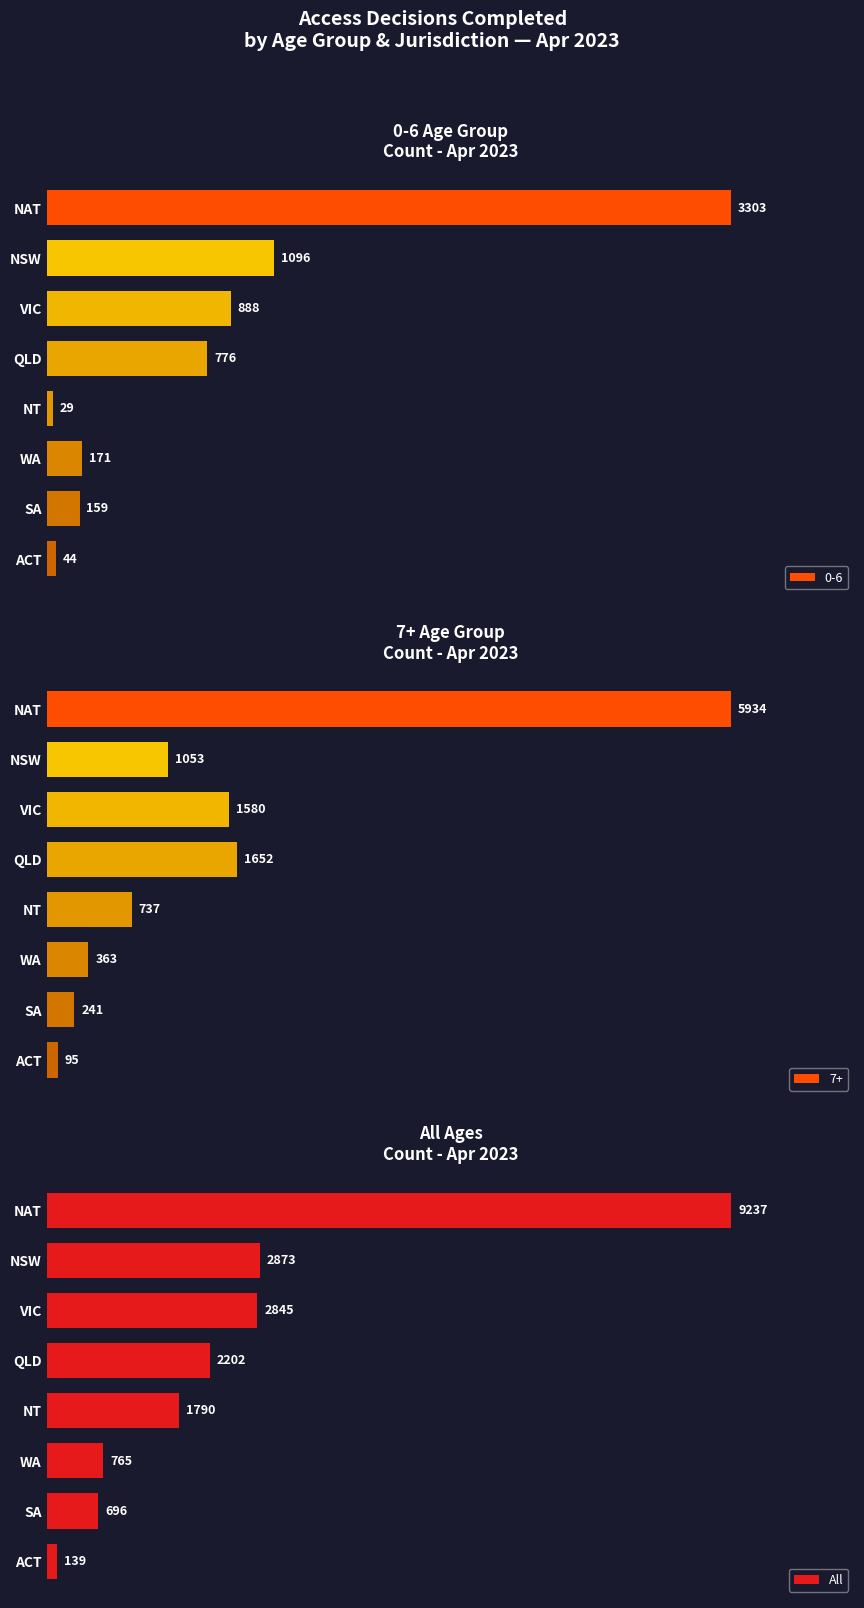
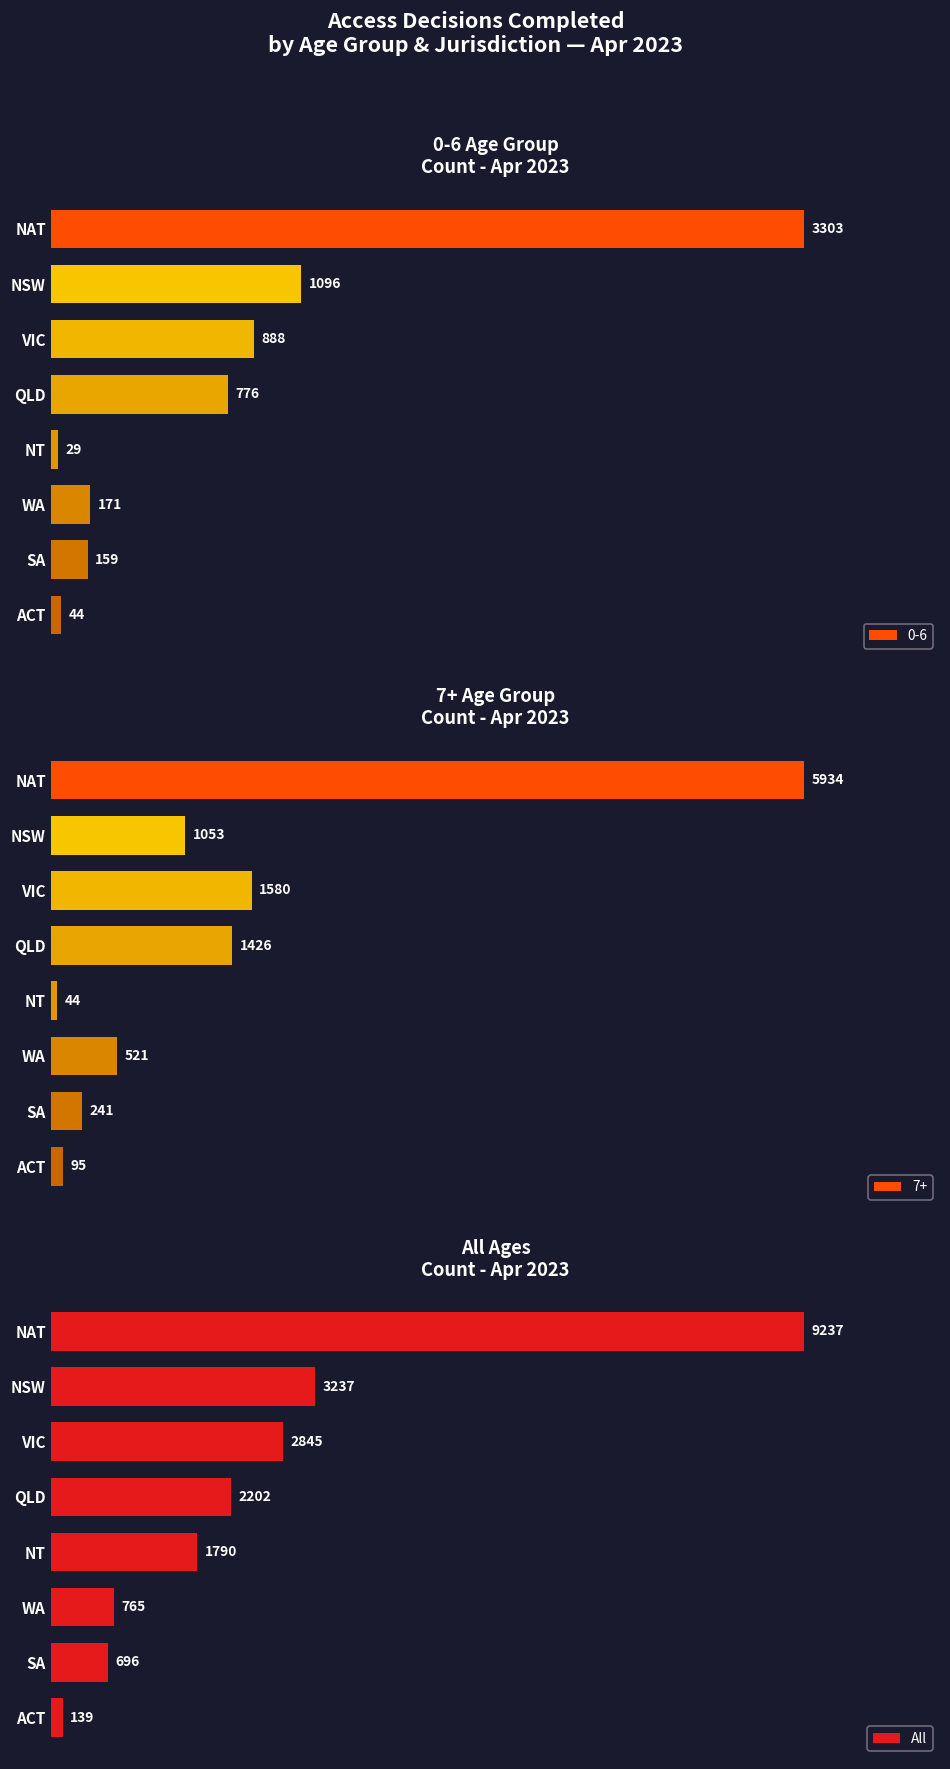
7+ Age Group Count - Apr 2023, QLD: 1652 -> 1426
7+ Age Group Count - Apr 2023, NT: 737 -> 44
7+ Age Group Count - Apr 2023, WA: 363 -> 521
All Ages Count - Apr 2023, NSW: 2873 -> 3237
